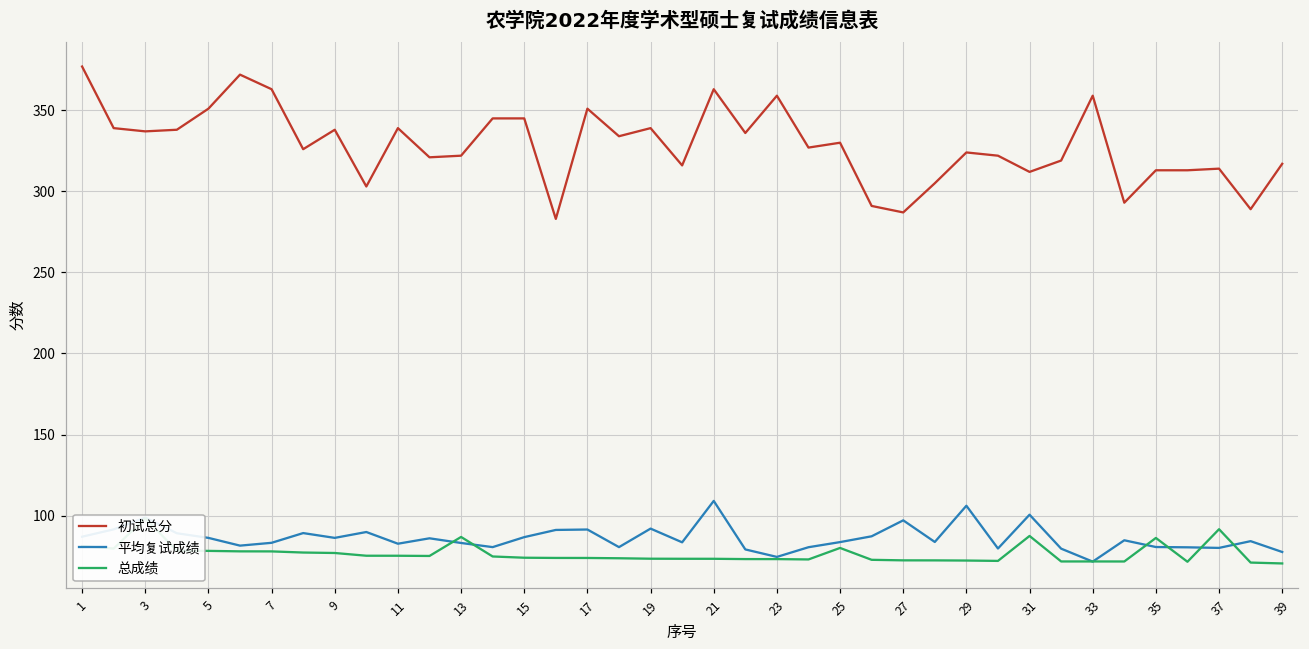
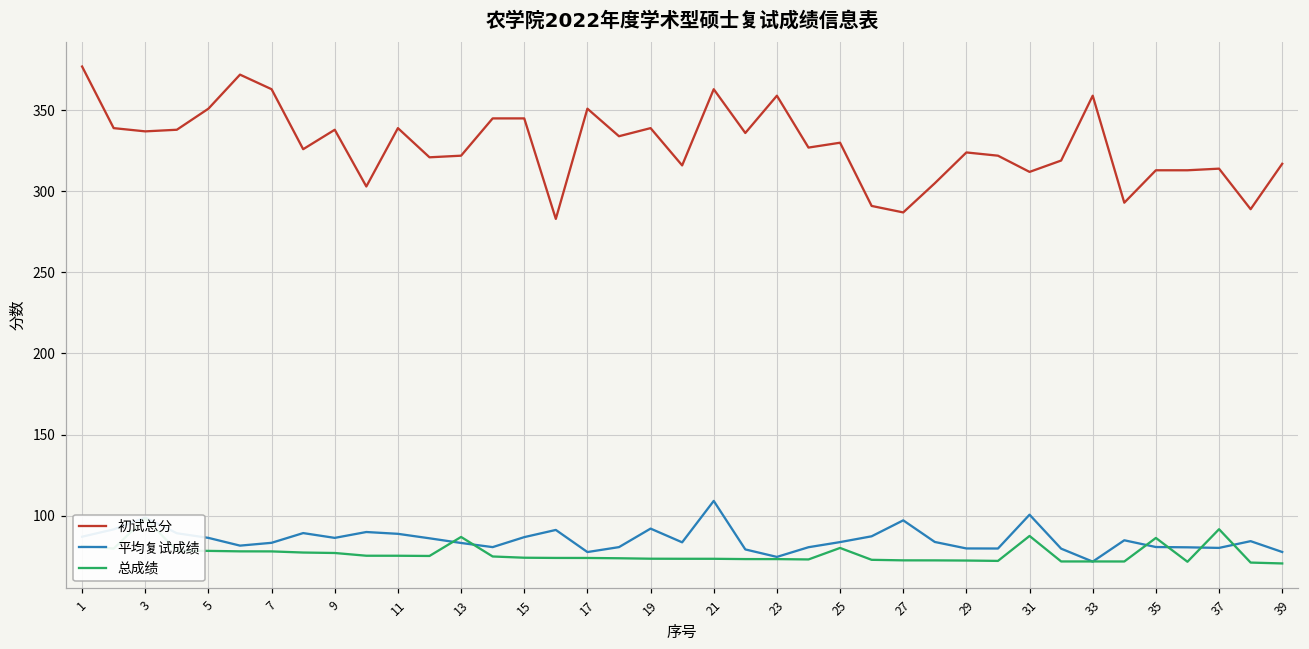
平均复试成绩, 11: 83 -> 89
平均复试成绩, 17: 91 -> 78
平均复试成绩, 29: 106 -> 80
